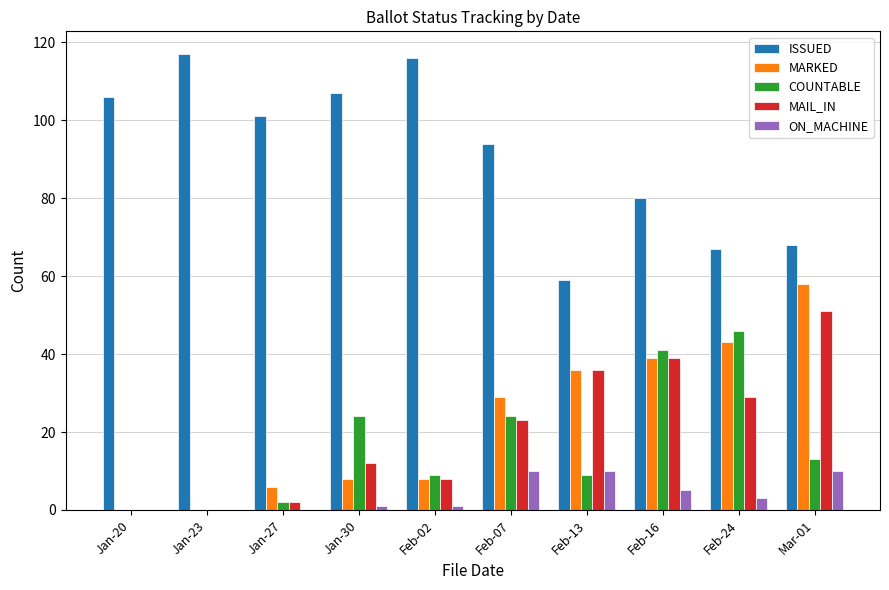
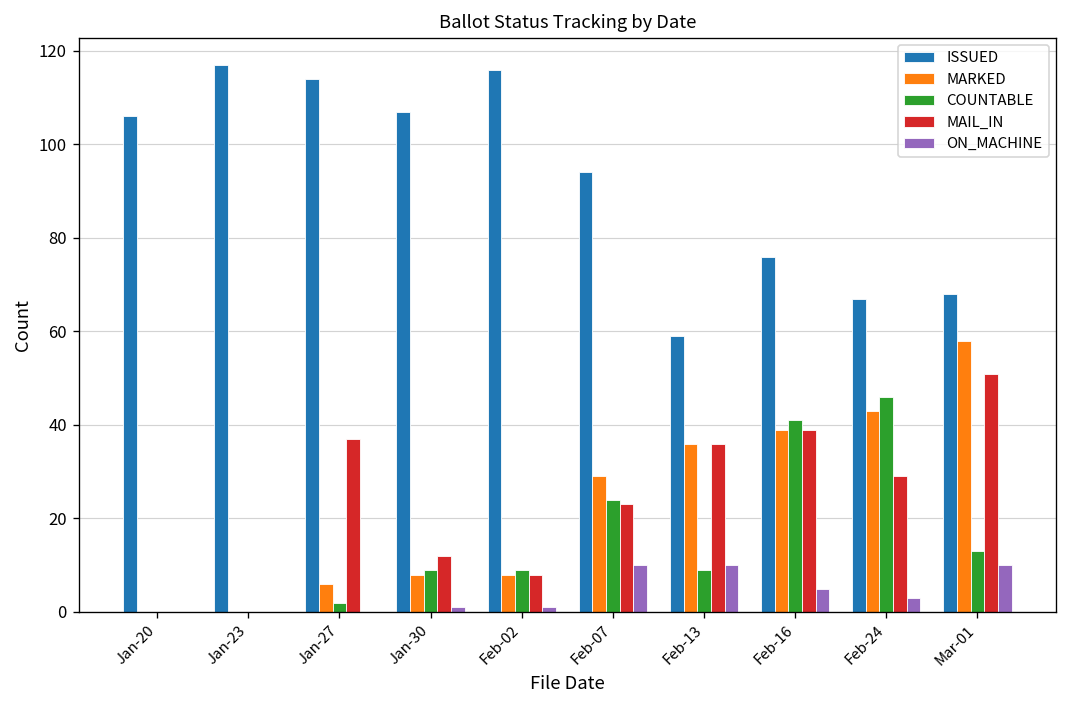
ISSUED, Jan-27: 101 -> 114
MAIL_IN, Jan-27: 2 -> 37
COUNTABLE, Jan-30: 24 -> 9
ISSUED, Feb-16: 80 -> 76
